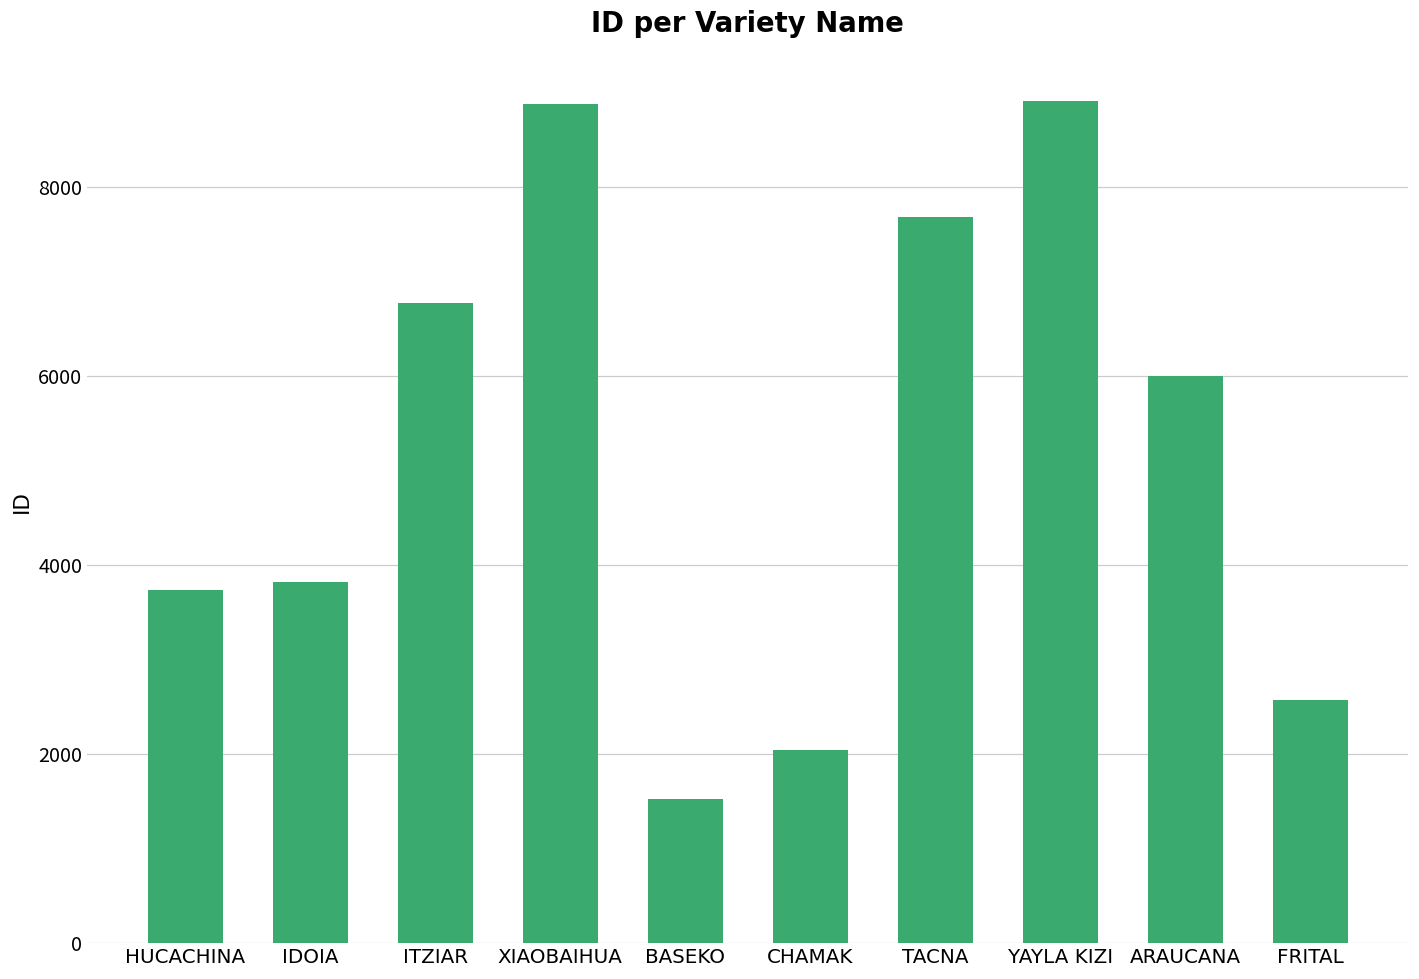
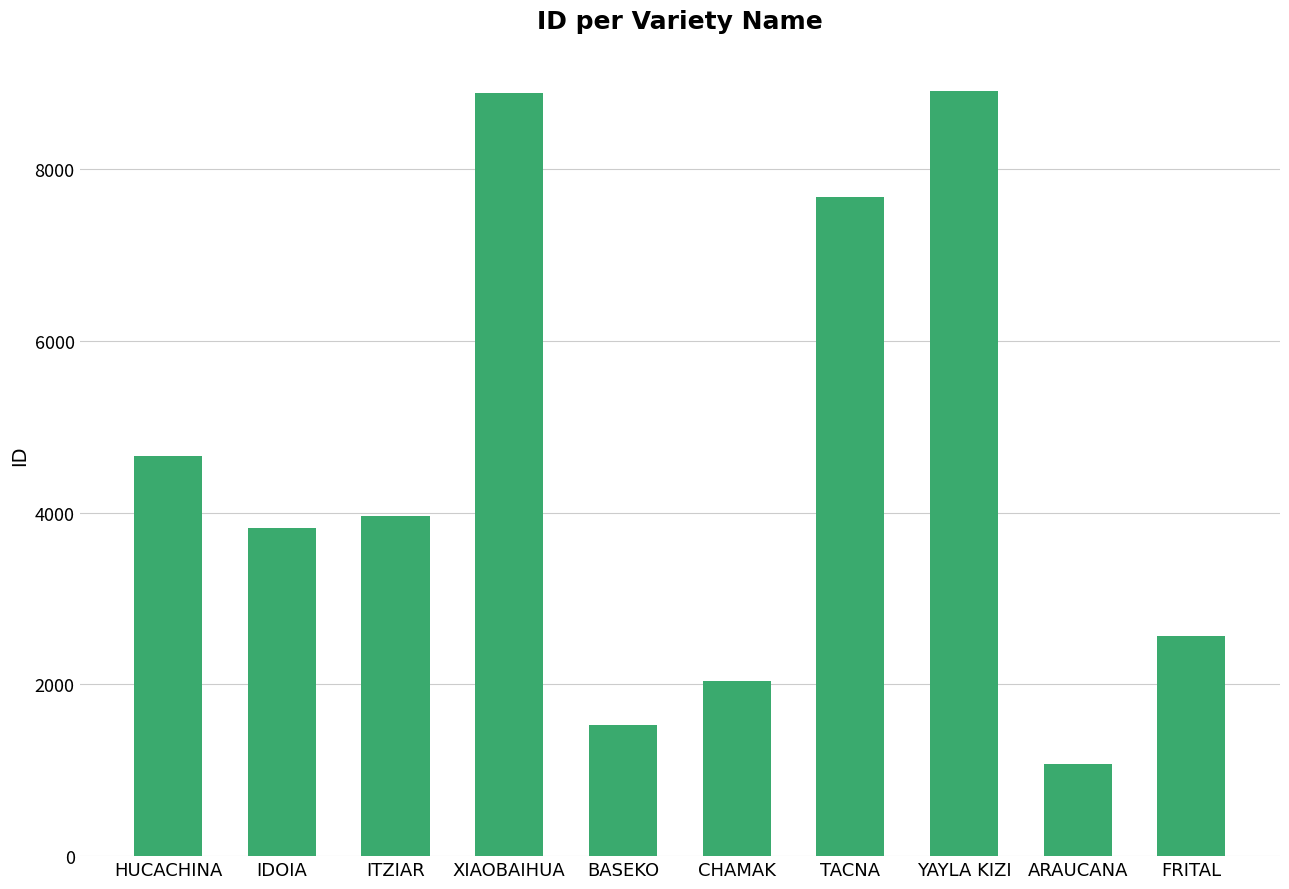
HUCACHINA: 3700 -> 4700
ITZIAR: 6800 -> 4000
ARAUCANA: 6000 -> 1100
